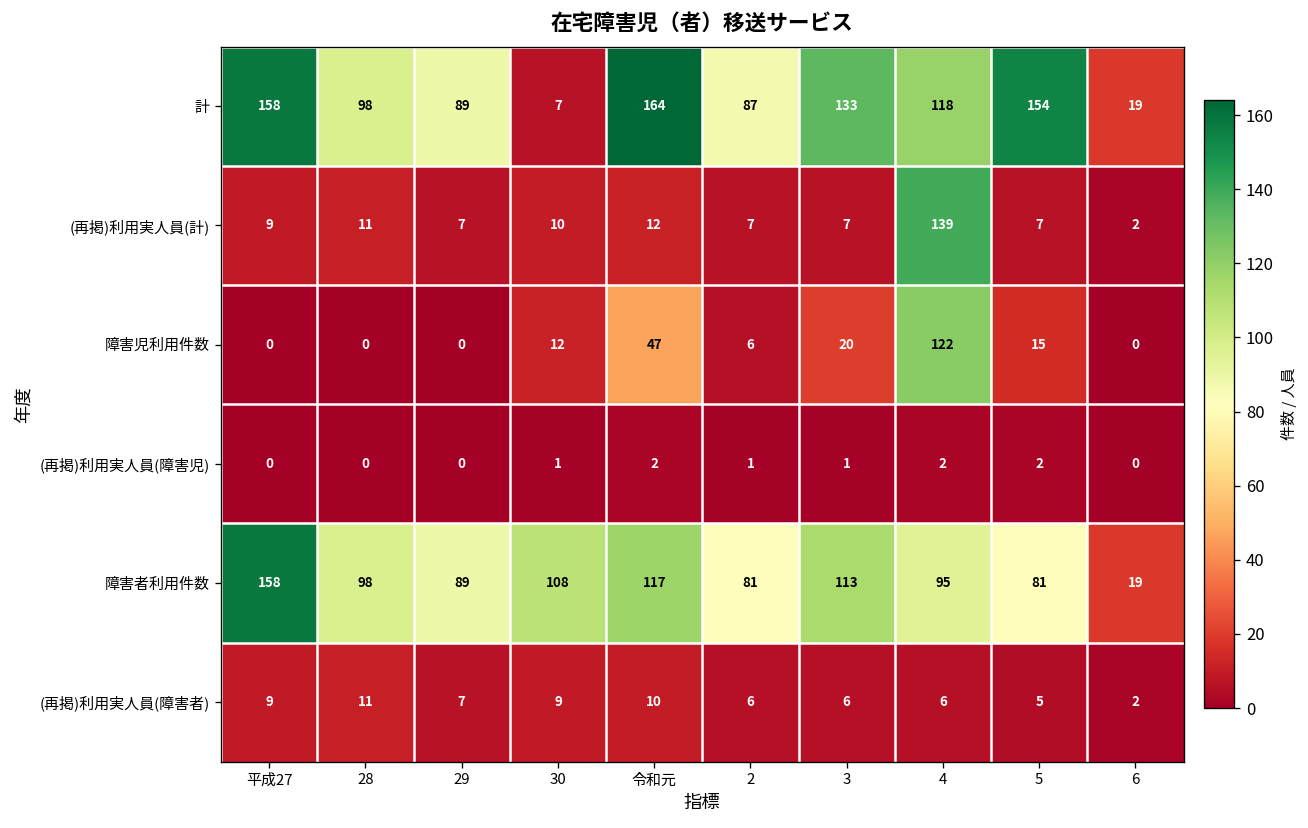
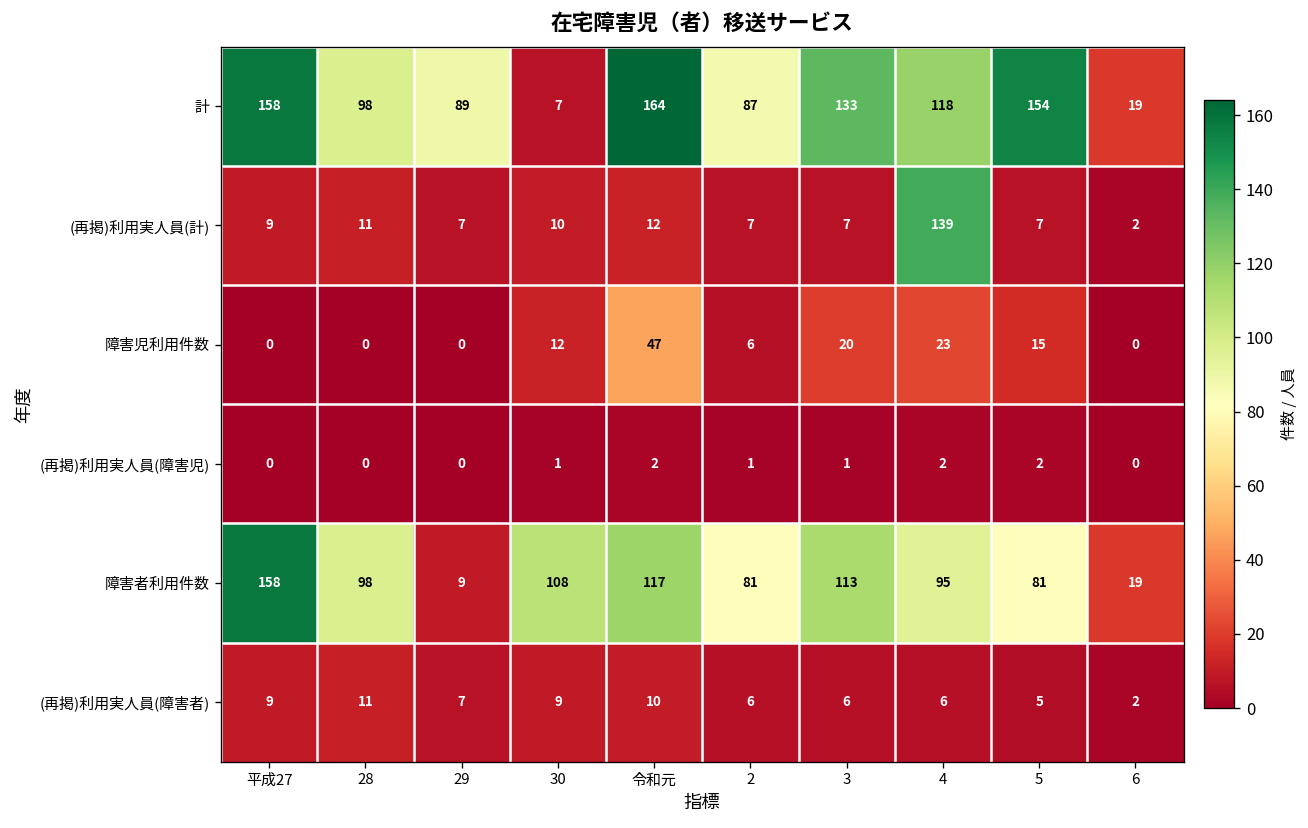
障害児利用件数, 4: 122 -> 23
障害者利用件数, 29: 89 -> 9
